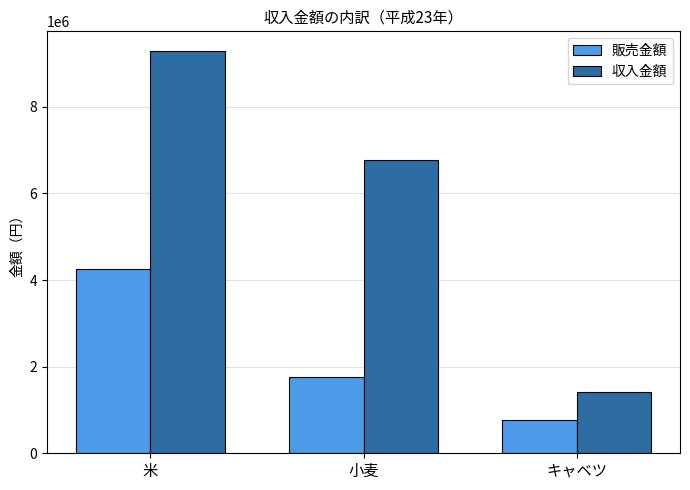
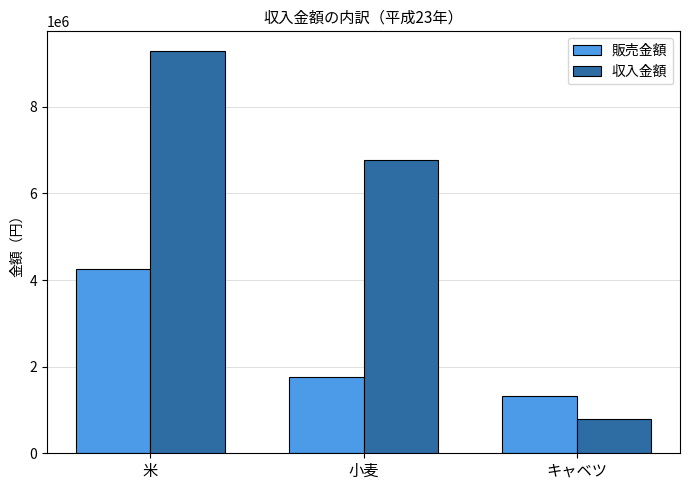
販売金額, キャベツ: 800000 -> 1300000
収入金額, キャベツ: 1400000 -> 800000
